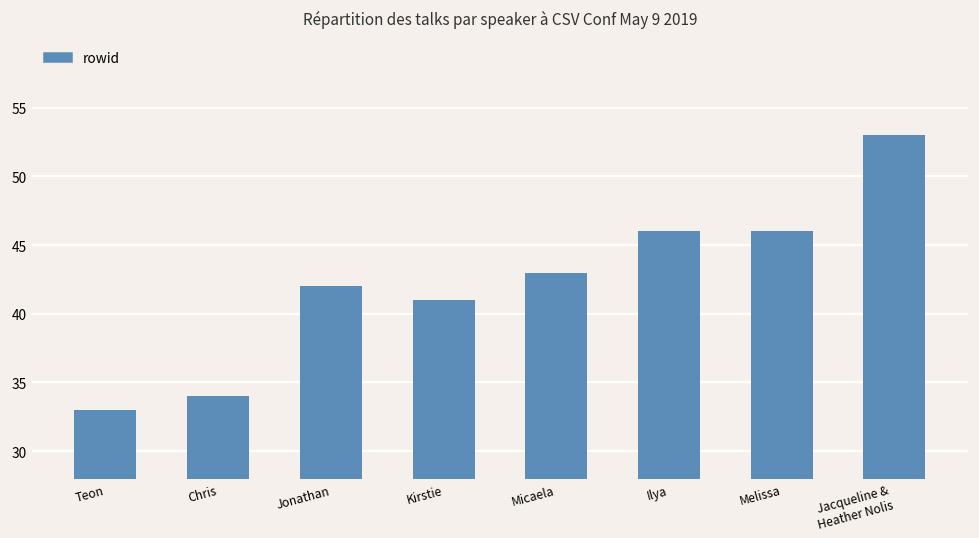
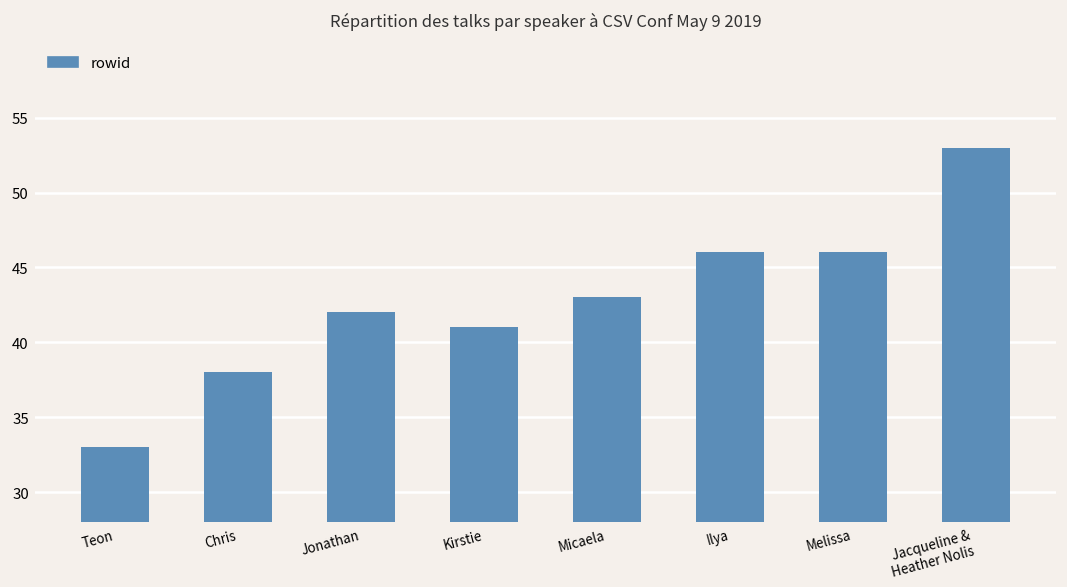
Chris: 34 -> 38
